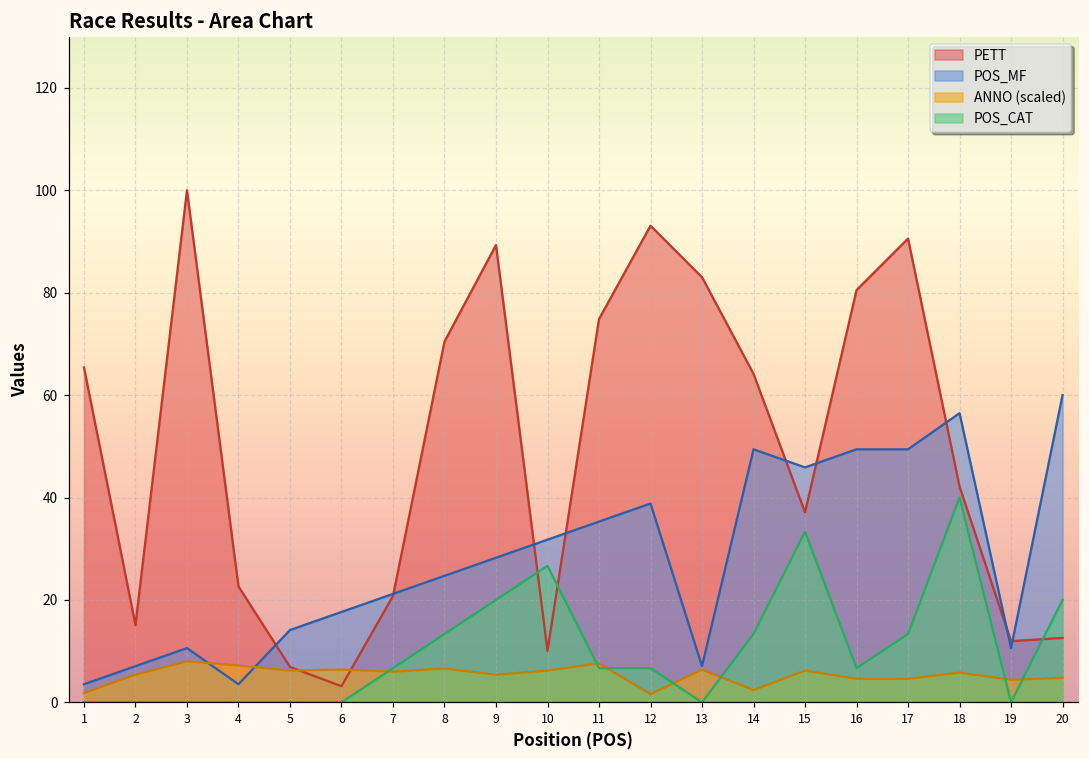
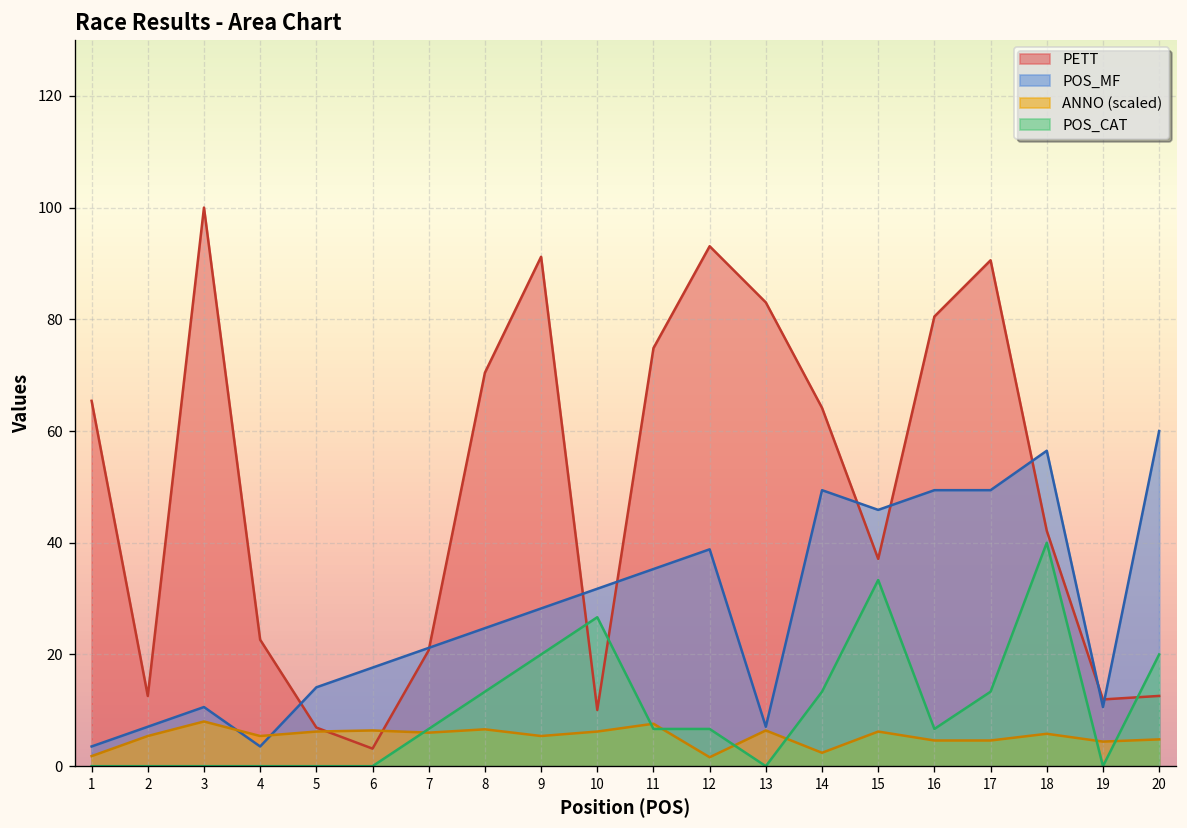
PETT, 2: 15 -> 13
ANNO (scaled), 4: 7 -> 5
PETT, 9: 89 -> 91
